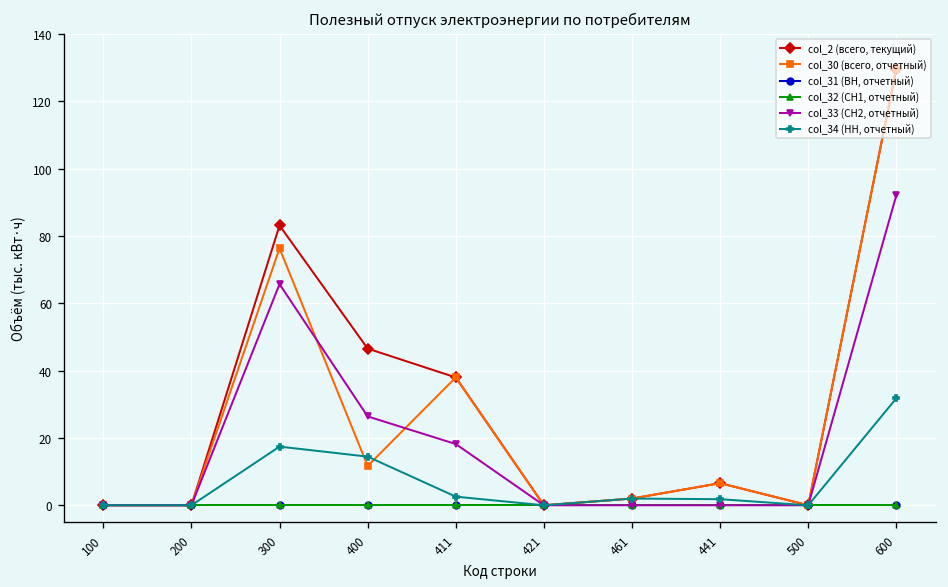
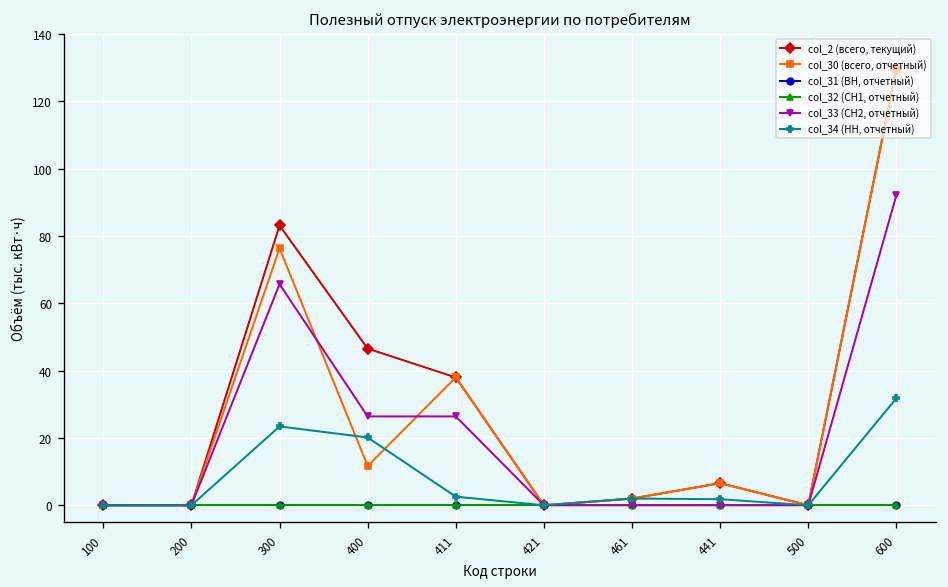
col_34 (НН, отчетный), 300: 17 -> 23
col_34 (НН, отчетный), 400: 14 -> 20
col_33 (СН2, отчетный), 411: 18 -> 26
